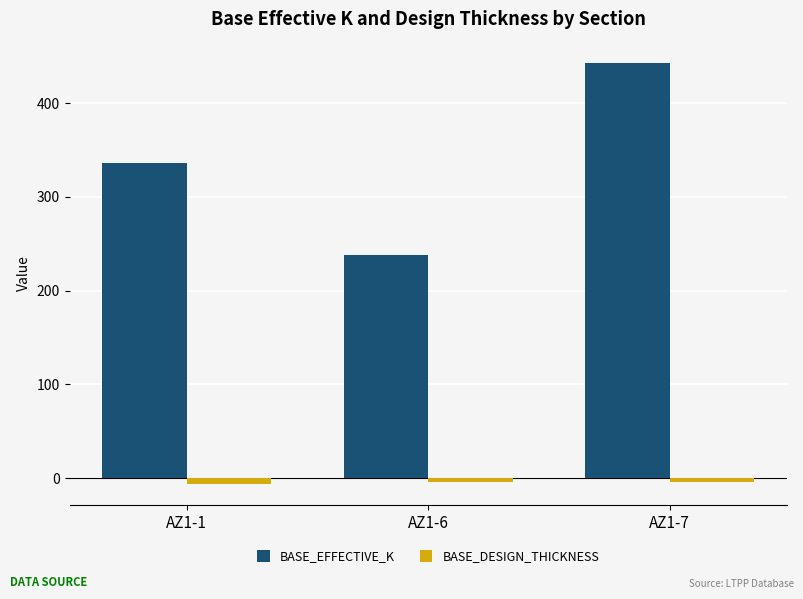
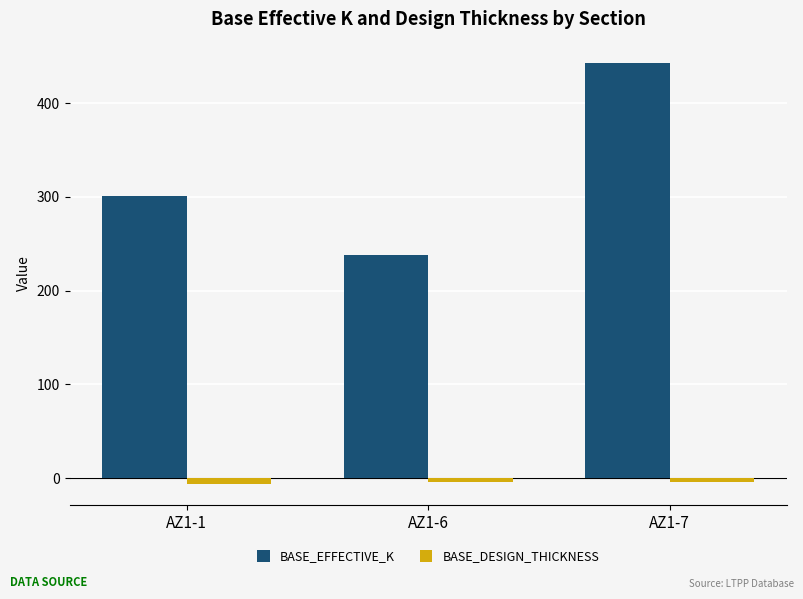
BASE_EFFECTIVE_K, AZ1-1: 340 -> 300
